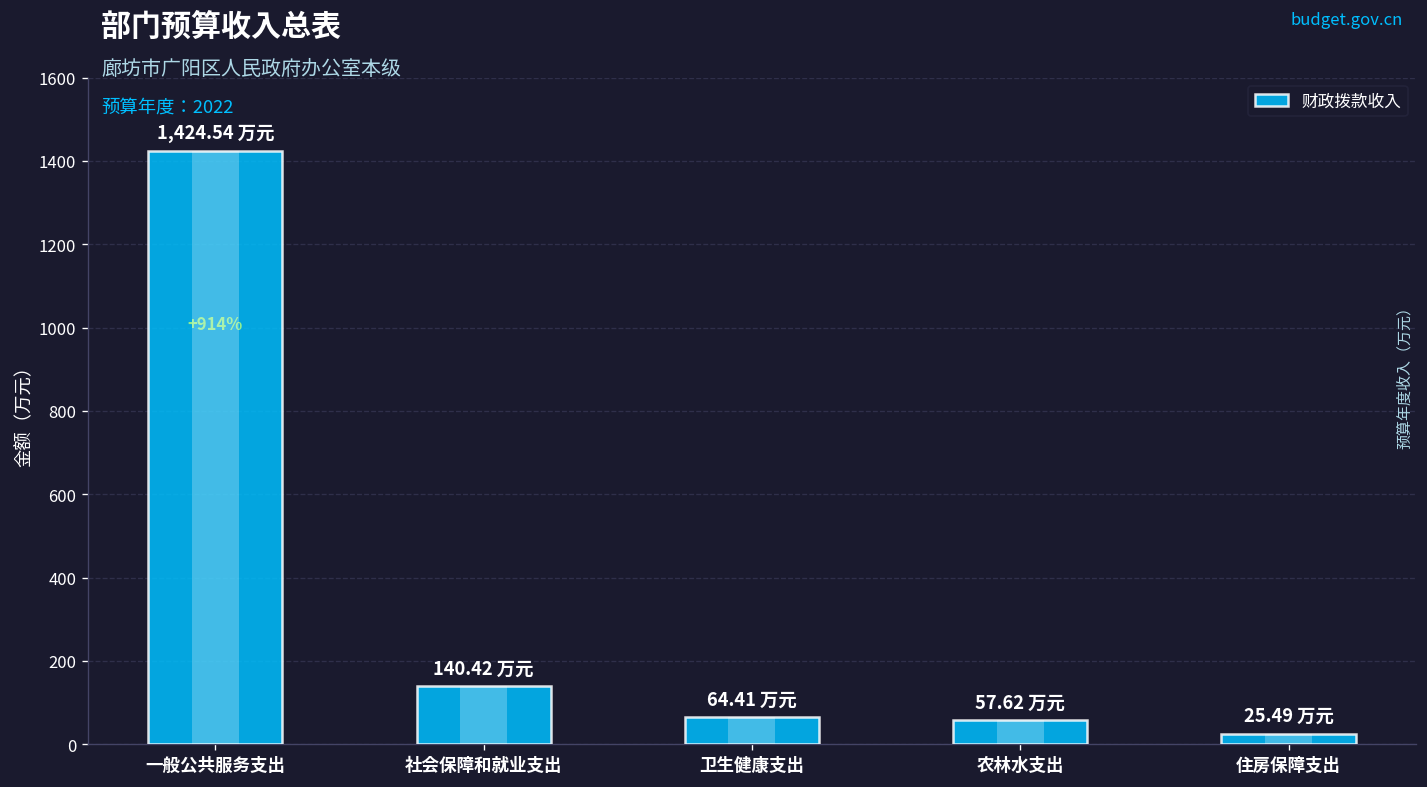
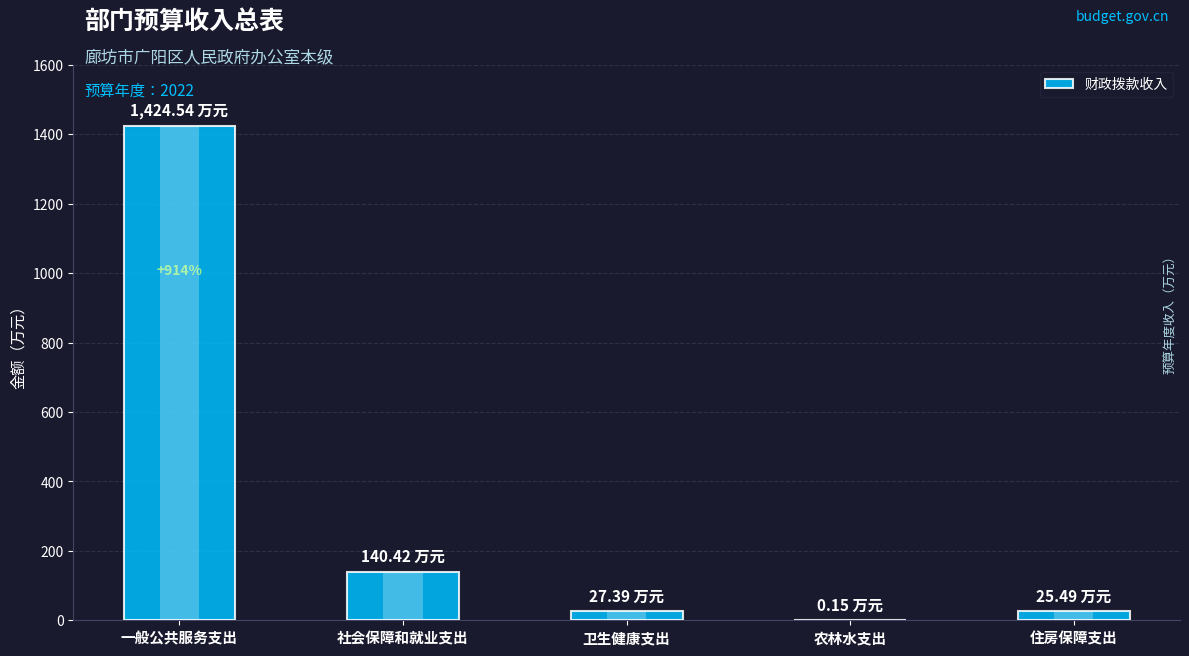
财政拨款收入, 卫生健康支出: 64.41 -> 27.39
财政拨款收入, 农林水支出: 57.62 -> 0.15
